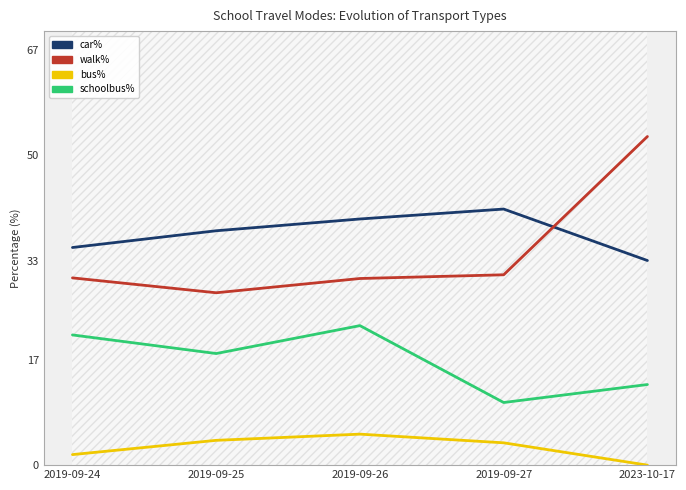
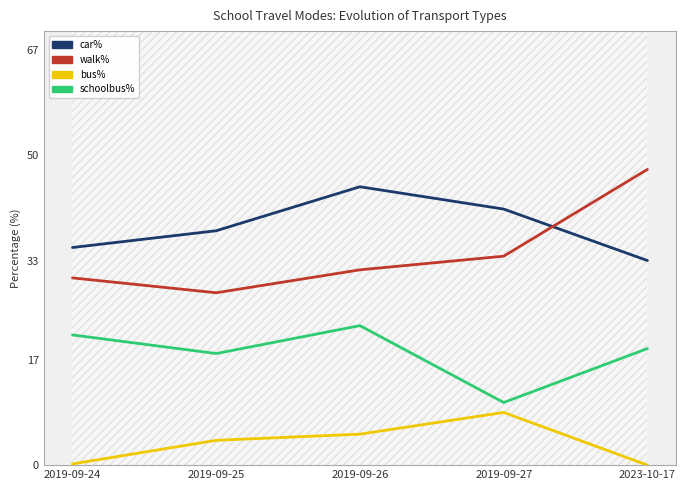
bus%, 2019-09-24: 2 -> 0
car%, 2019-09-26: 40 -> 45
walk%, 2019-09-26: 30 -> 32
walk%, 2019-09-27: 31 -> 34
bus%, 2019-09-27: 4 -> 9
walk%, 2023-10-17: 53 -> 48
schoolbus%, 2023-10-17: 13 -> 19
